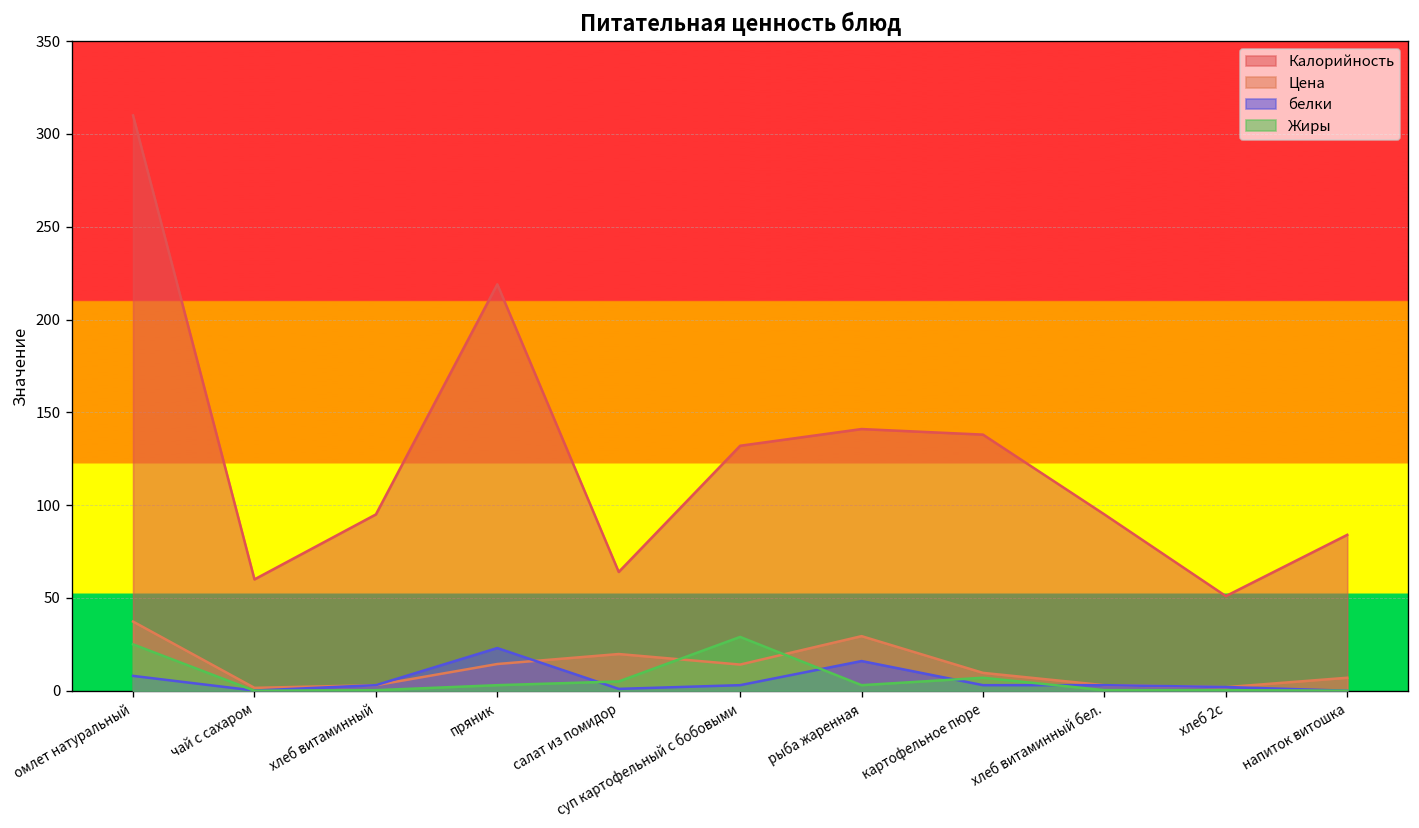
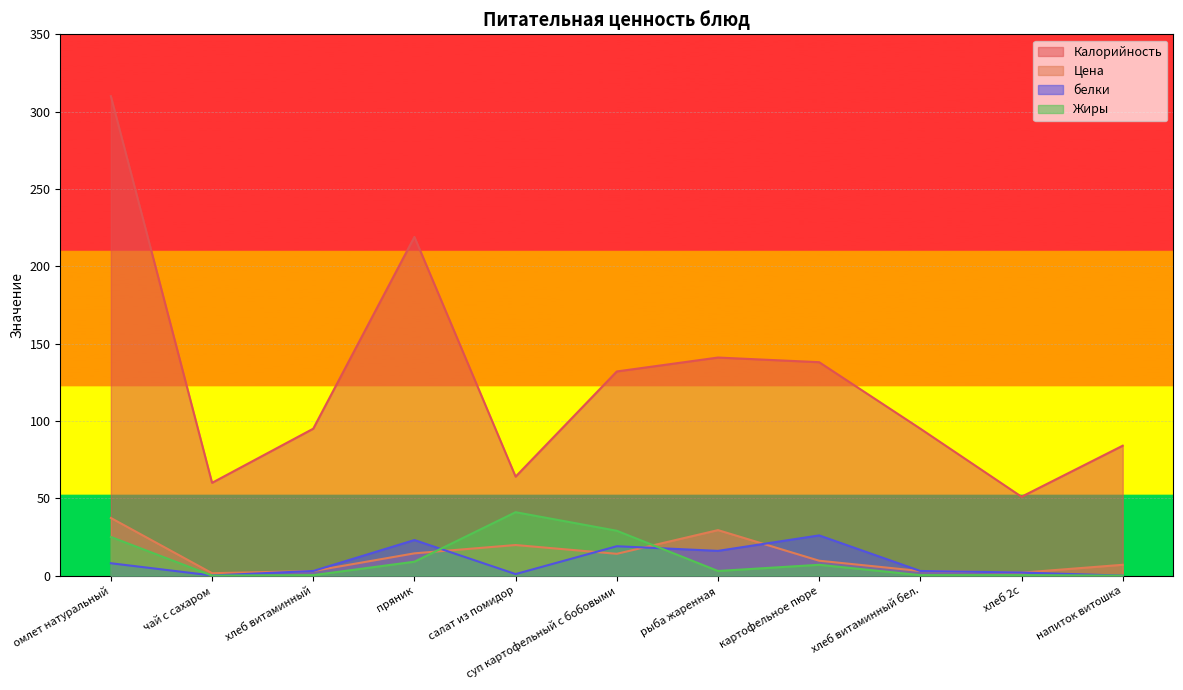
Жиры, пряник: 3 -> 9
Жиры, салат из помидор: 5 -> 41
белки, суп картофельный с бобовыми: 3 -> 19
белки, картофельное пюре: 3 -> 26
